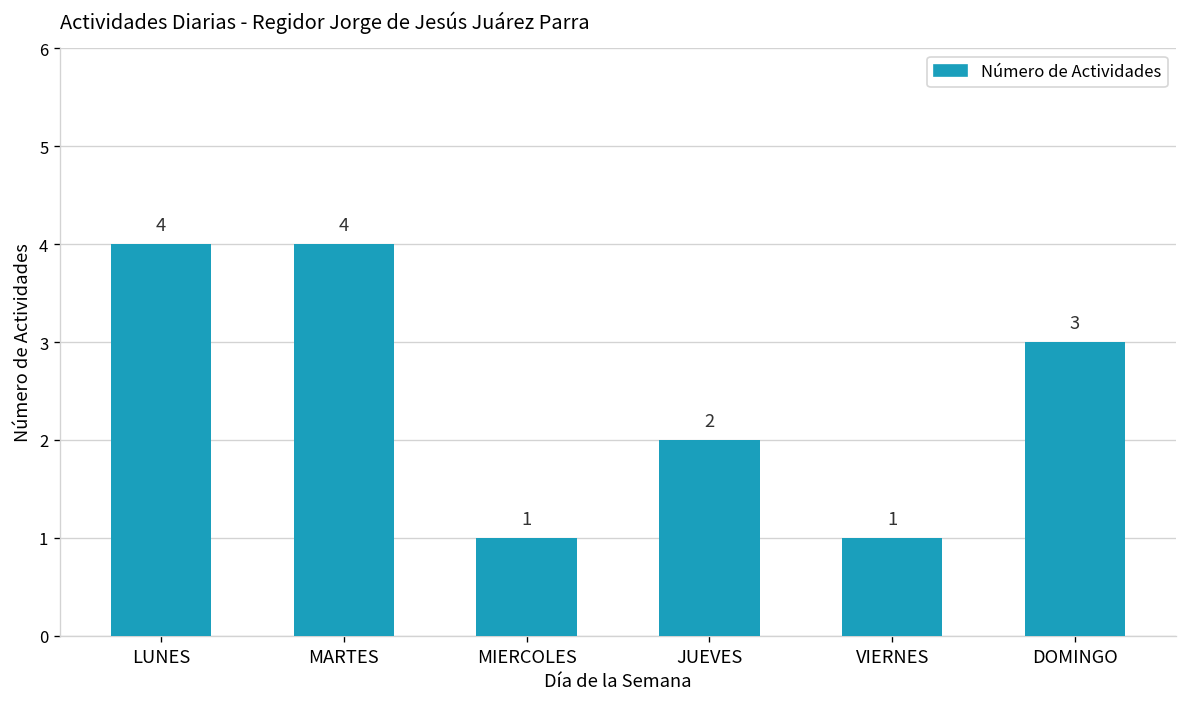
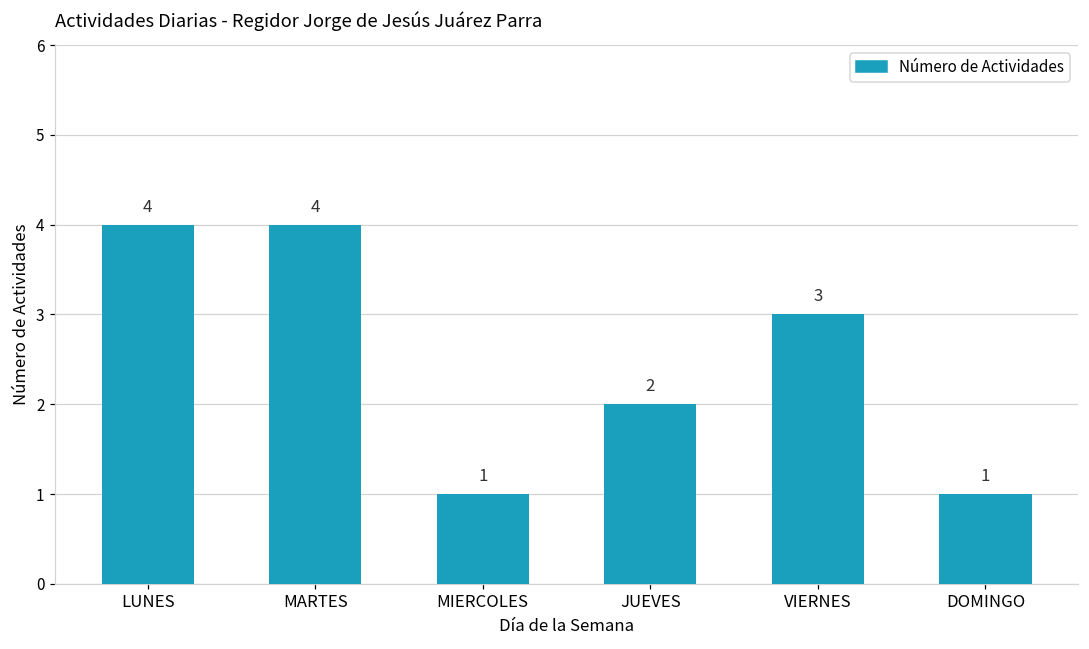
VIERNES: 1 -> 3
DOMINGO: 3 -> 1
